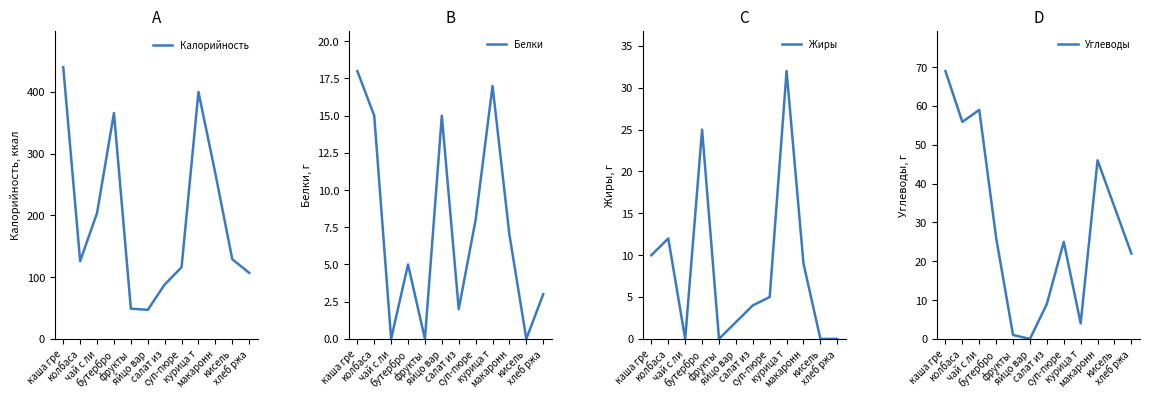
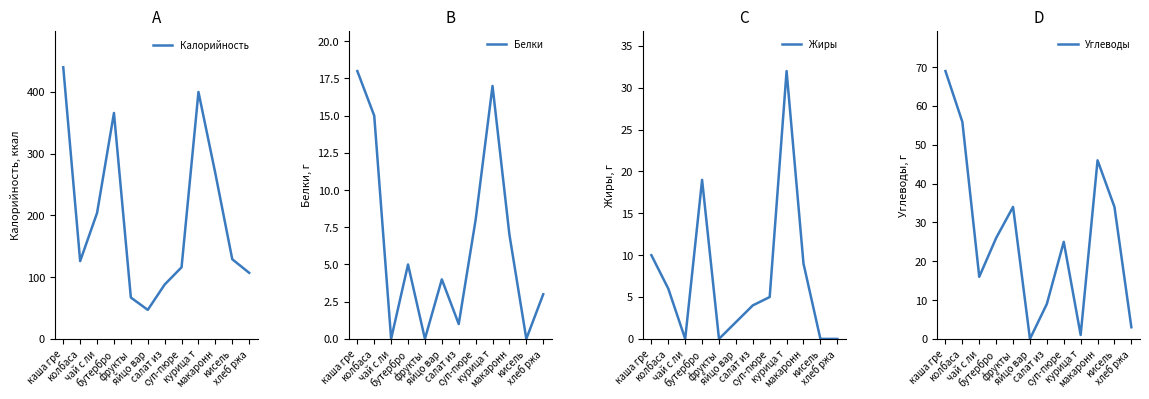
A, фрукты: 50 -> 70
B, яйцо вар: 15 -> 4
B, салат из: 2 -> 1
C, колбаса: 12 -> 6
C, бутербро: 25 -> 19
D, чай с ли: 59 -> 16
D, фрукты: 1 -> 34
D, курица т: 4 -> 1
D, хлеб ржа: 22 -> 3
